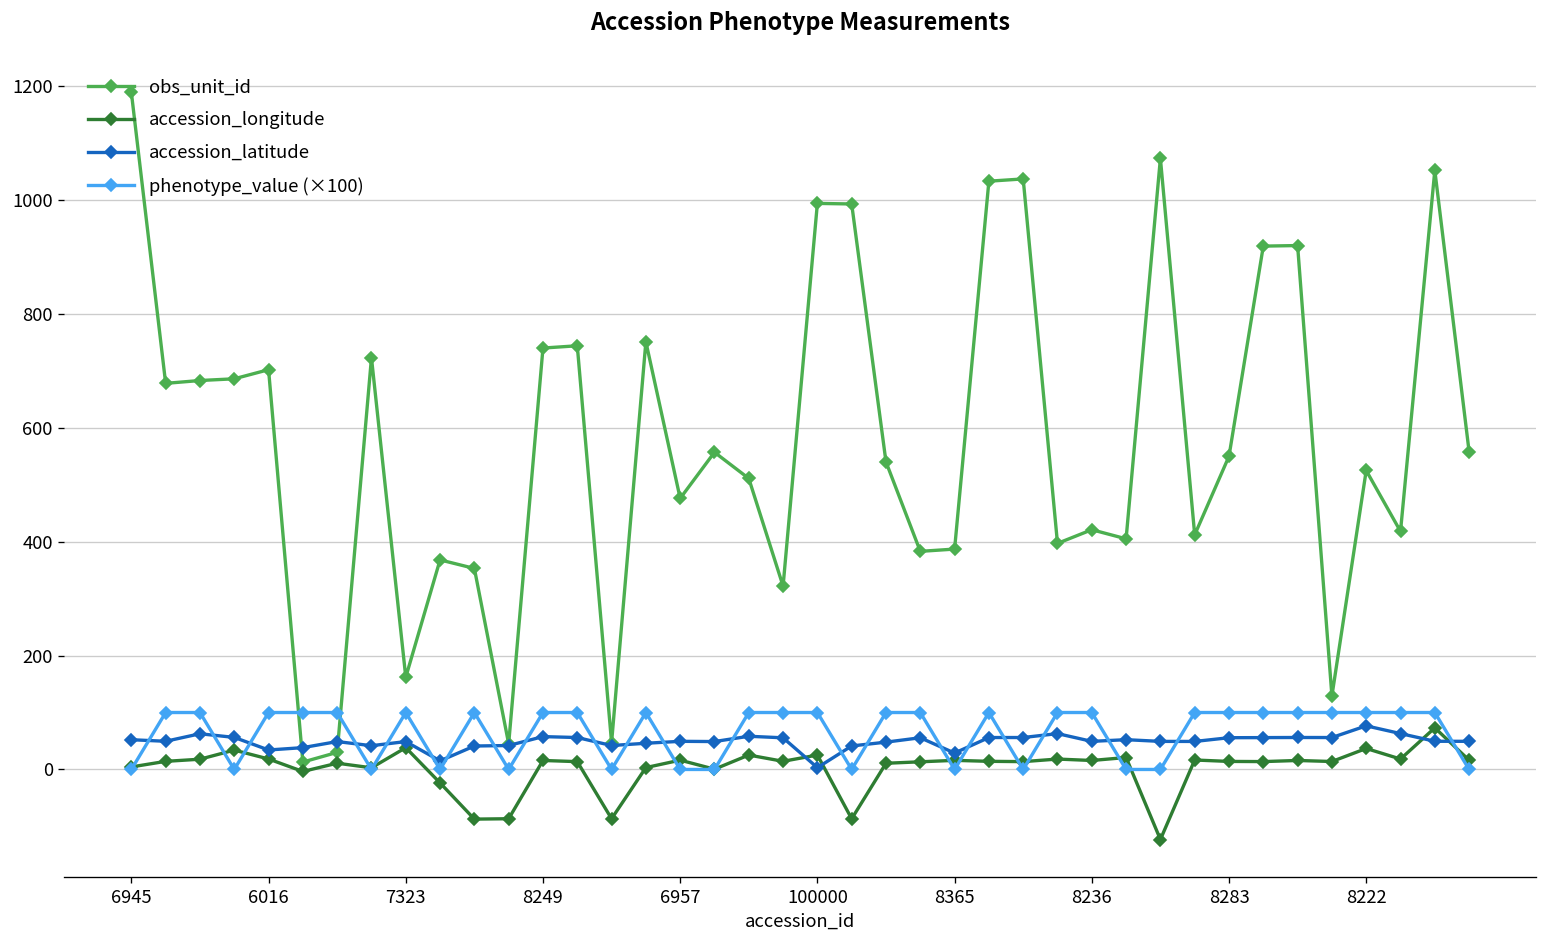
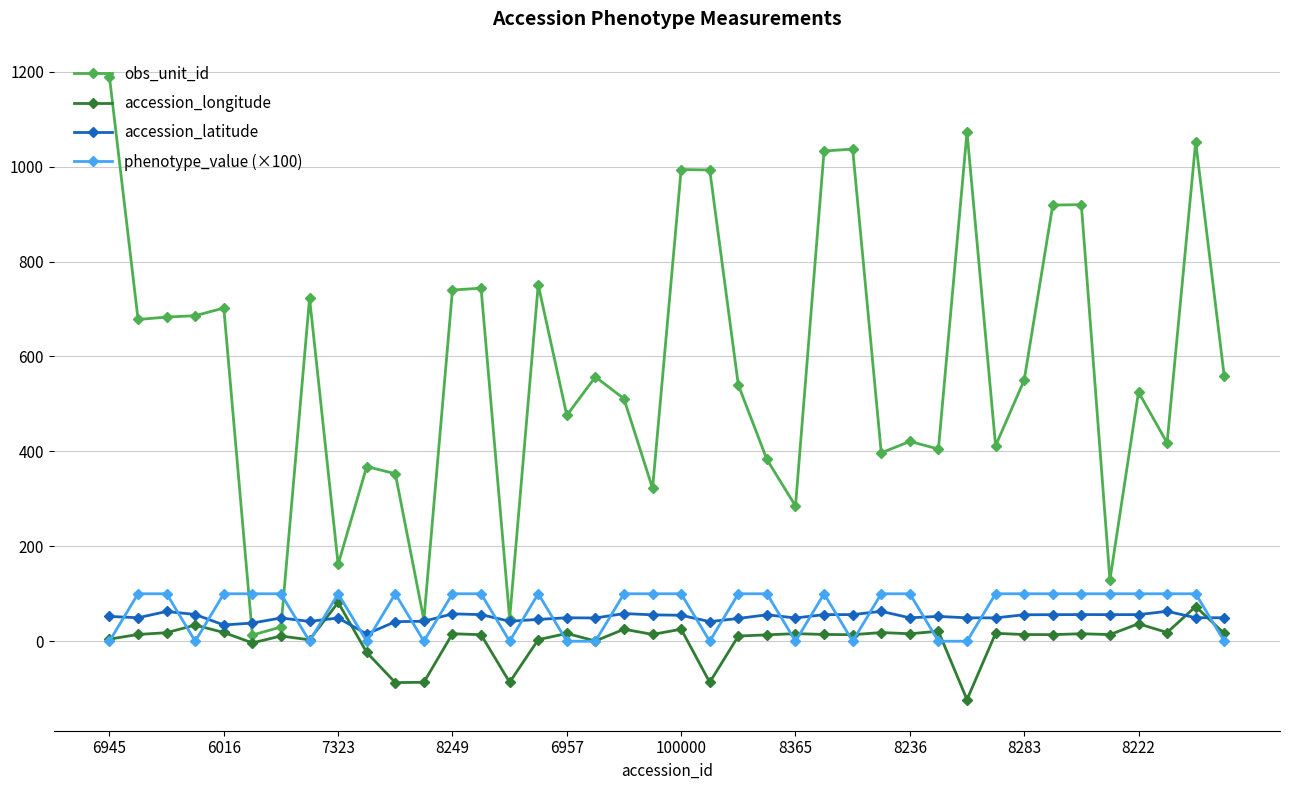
accession_longitude, 7323: 40 -> 80
accession_latitude, 100000: 0 -> 50
obs_unit_id, 8365: 390 -> 290
accession_latitude, 8365: 30 -> 50
accession_latitude, 8222: 80 -> 60
